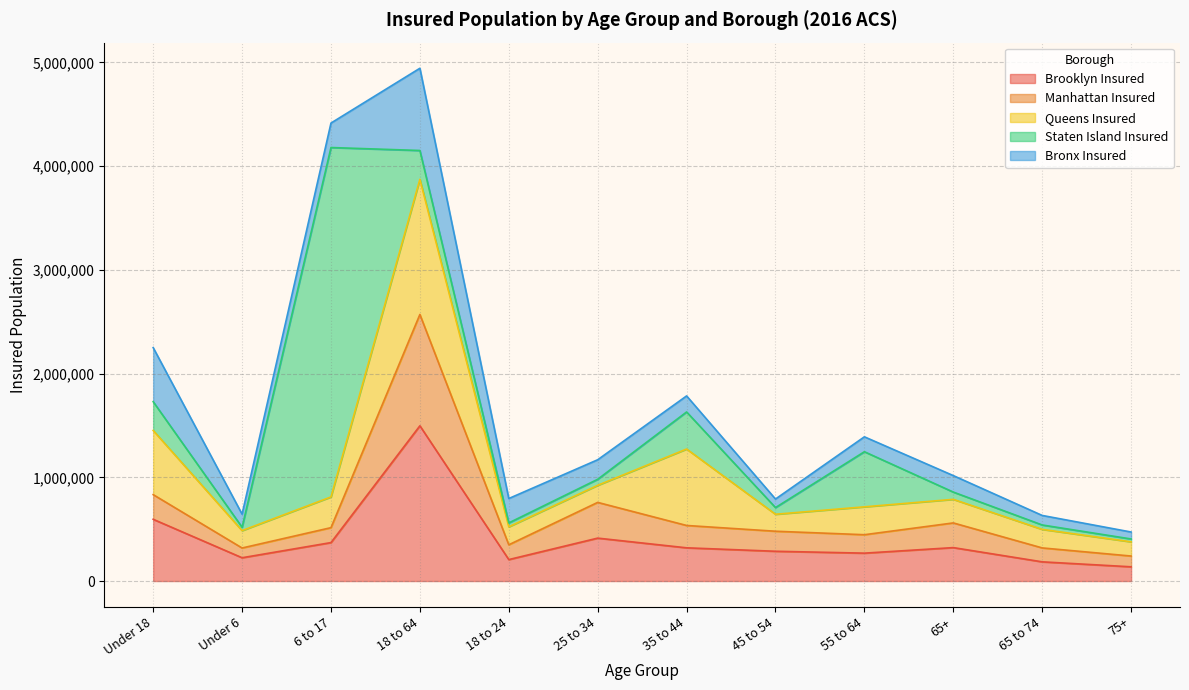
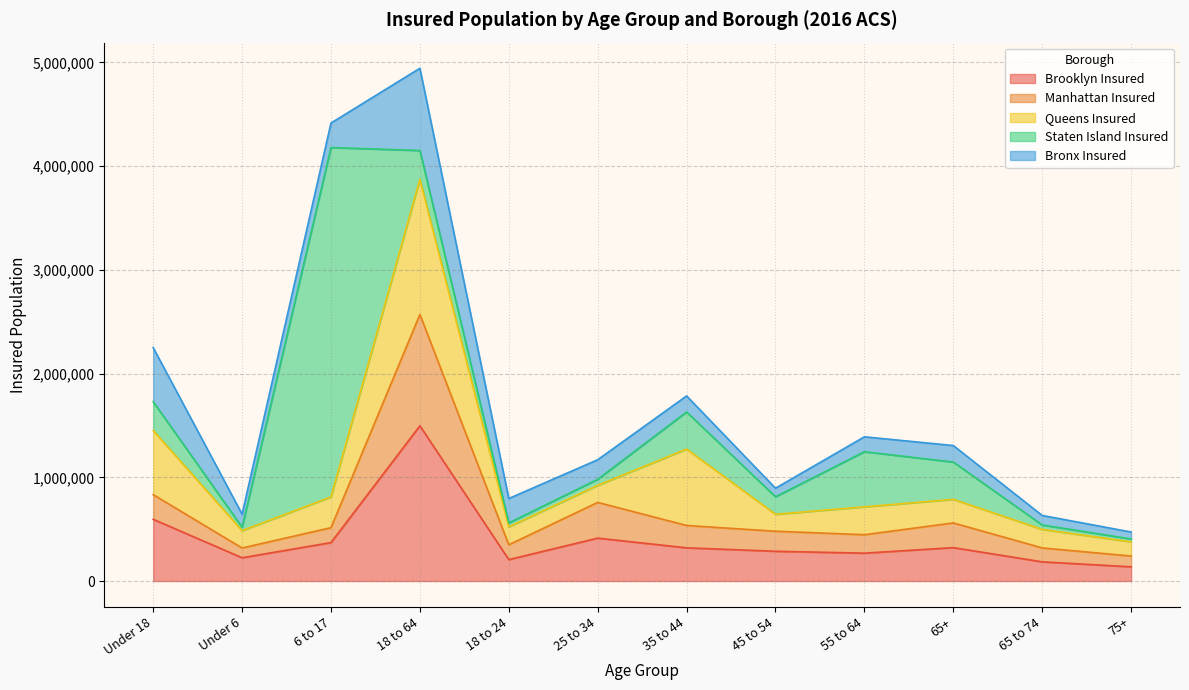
Staten Island Insured, 45 to 54: 60,000 -> 170,000
Staten Island Insured, 65+: 70,000 -> 360,000
